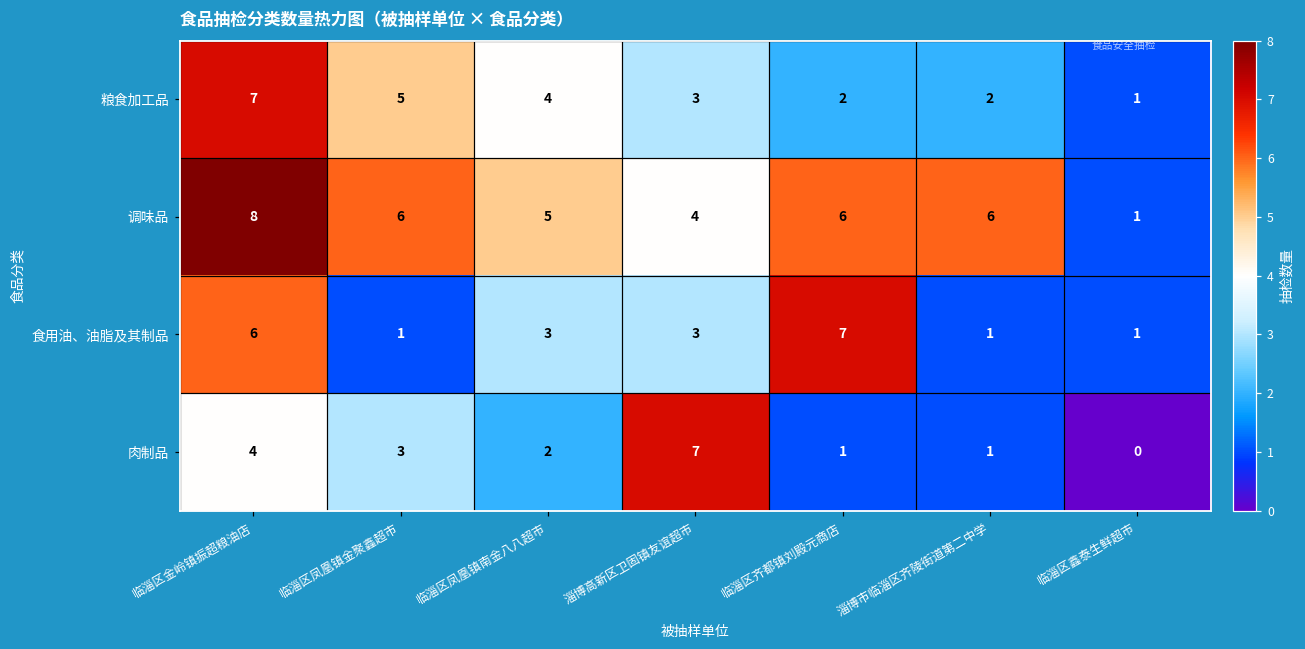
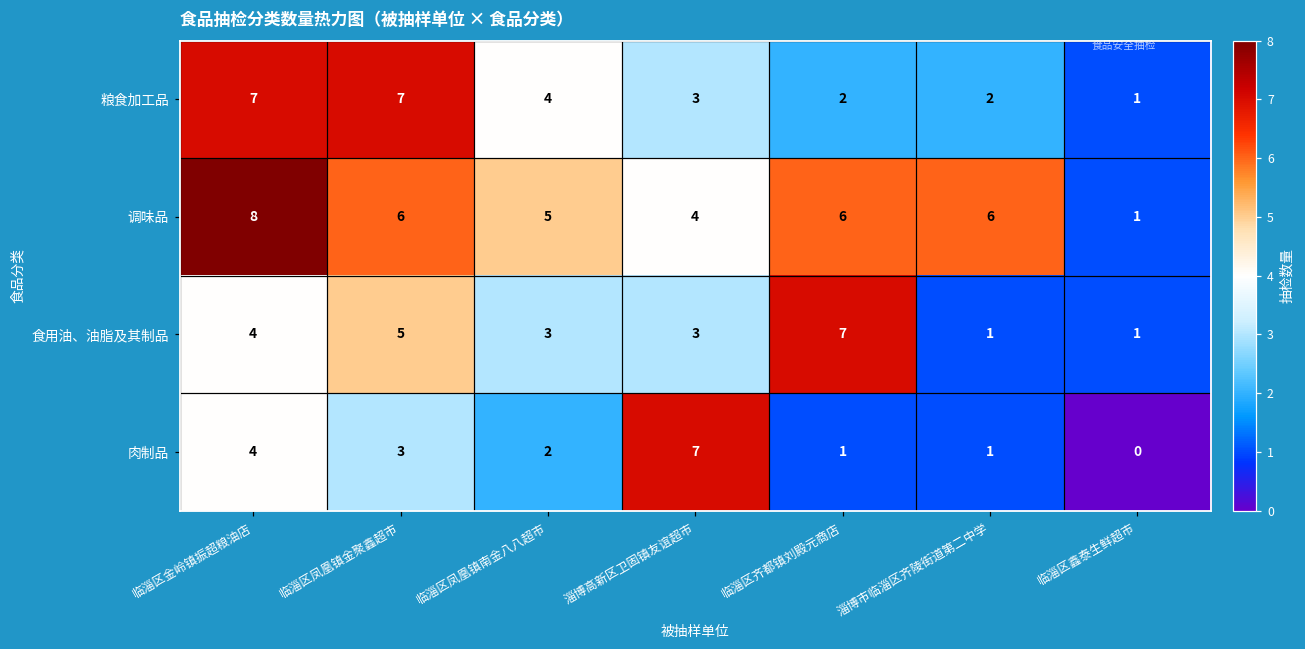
粮食加工品, 临淄区凤凰镇金聚鑫超市: 5 -> 7
食用油、油脂及其制品, 临淄区金岭镇振超粮油店: 6 -> 4
食用油、油脂及其制品, 临淄区凤凰镇金聚鑫超市: 1 -> 5
